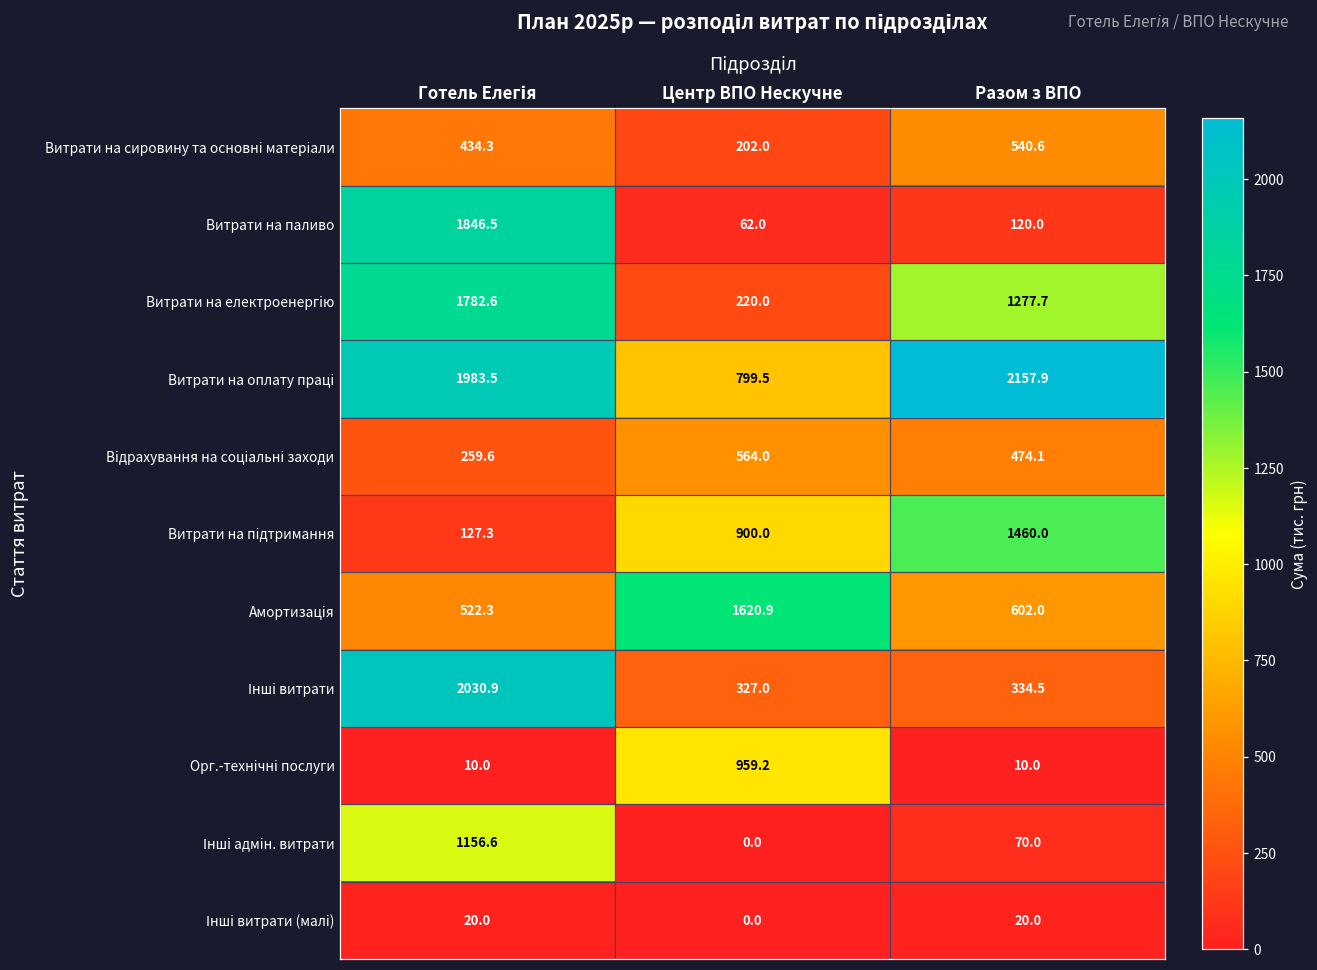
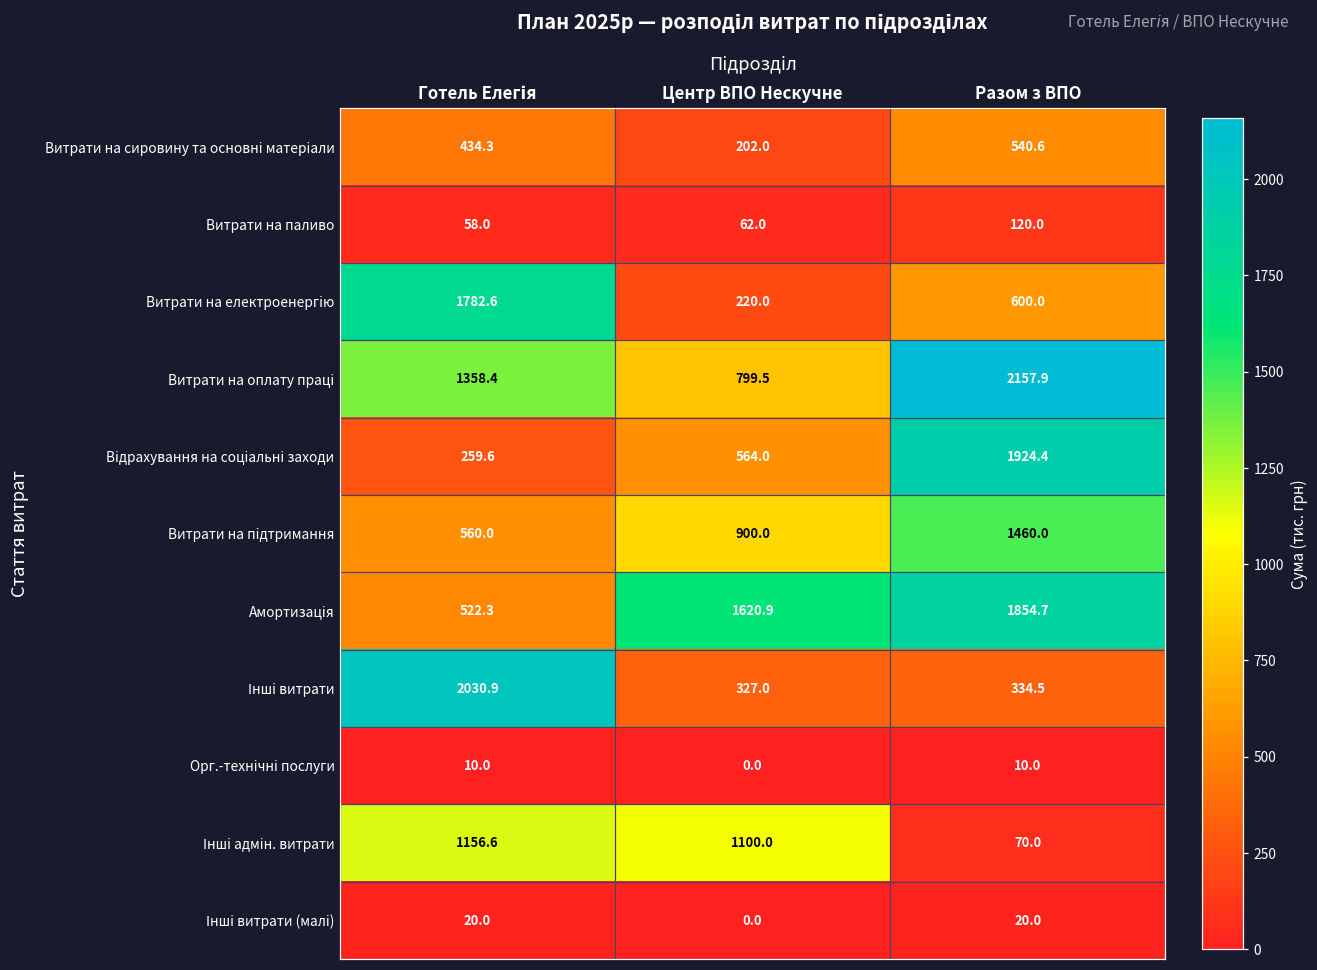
Витрати на паливо, Готель Елегія: 1846.5 -> 58.0
Витрати на електроенергію, Разом з ВПО: 1277.7 -> 600.0
Витрати на оплату праці, Готель Елегія: 1983.5 -> 1358.4
Відрахування на соціальні заходи, Разом з ВПО: 474.1 -> 1924.4
Витрати на підтримання, Готель Елегія: 127.3 -> 560.0
Амортизація, Разом з ВПО: 602.0 -> 1854.7
Орг.-технічні послуги, Центр ВПО Нескучне: 959.2 -> 0.0
Інші адмін. витрати, Центр ВПО Нескучне: 0.0 -> 1100.0
